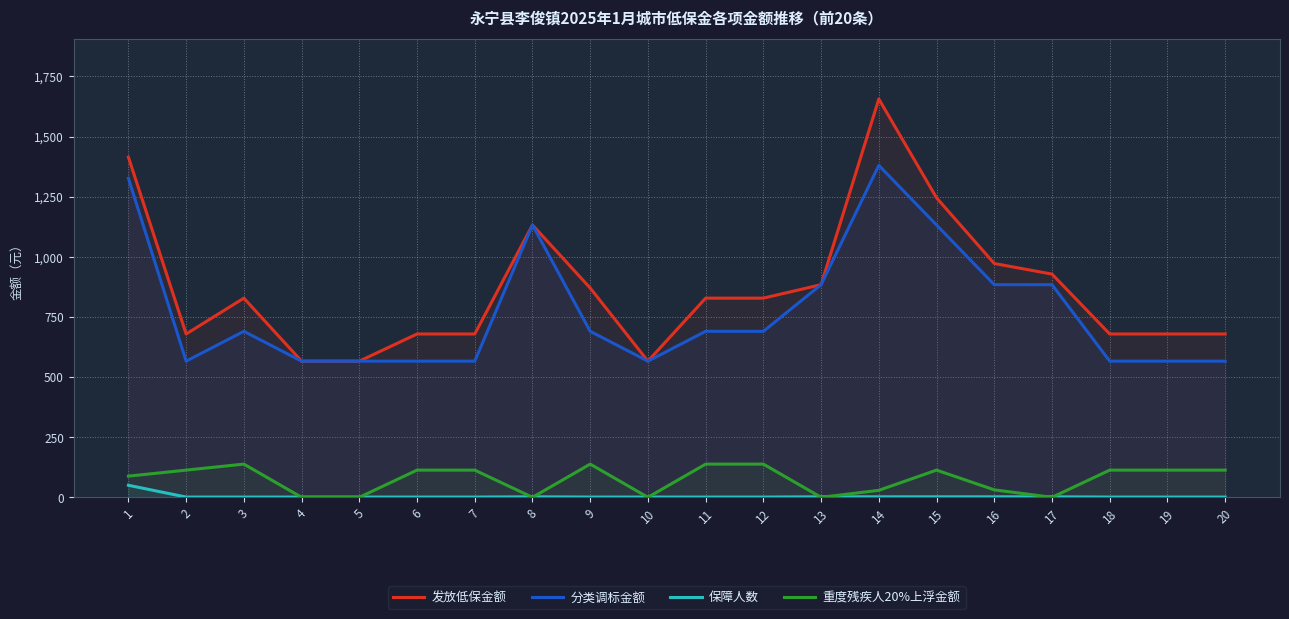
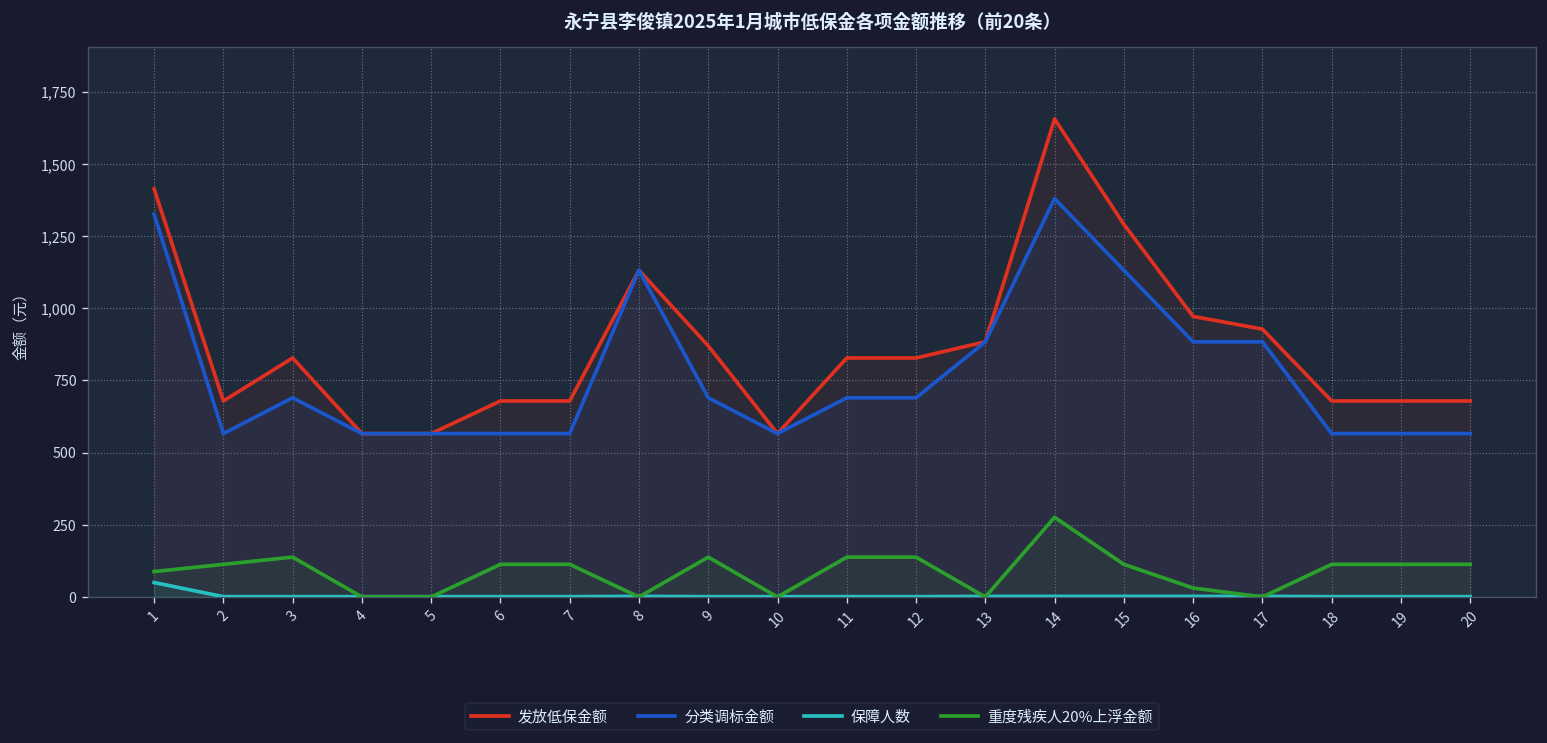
重度残疾人20%上浮金额, 14: 30 -> 280
发放低保金额, 15: 1,250 -> 1,290
